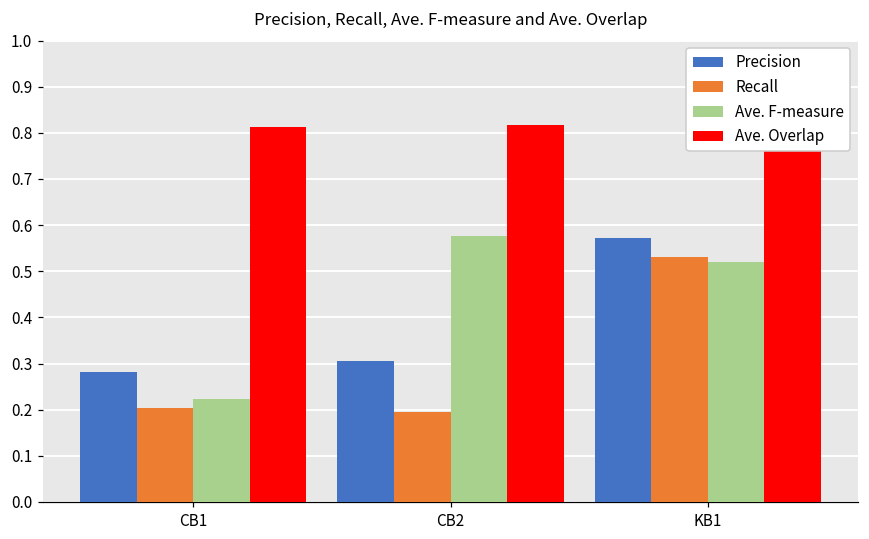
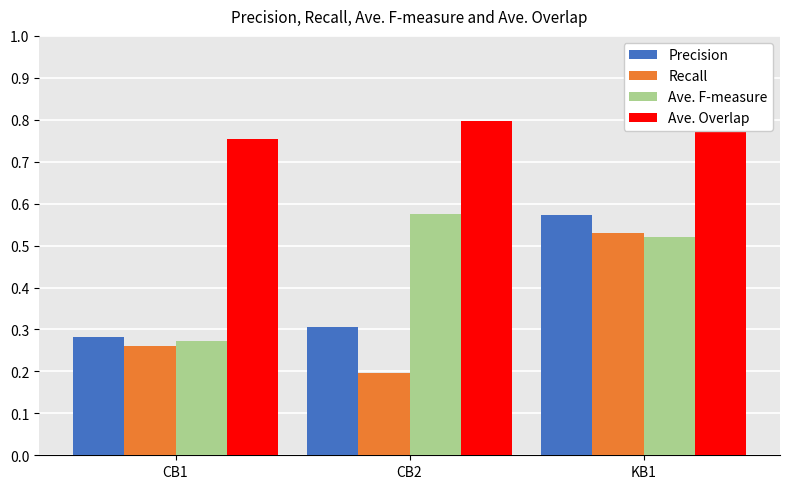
Recall, CB1: 0.20 -> 0.26
Ave. F-measure, CB1: 0.22 -> 0.27
Ave. Overlap, CB1: 0.81 -> 0.75
Ave. Overlap, CB2: 0.82 -> 0.80
